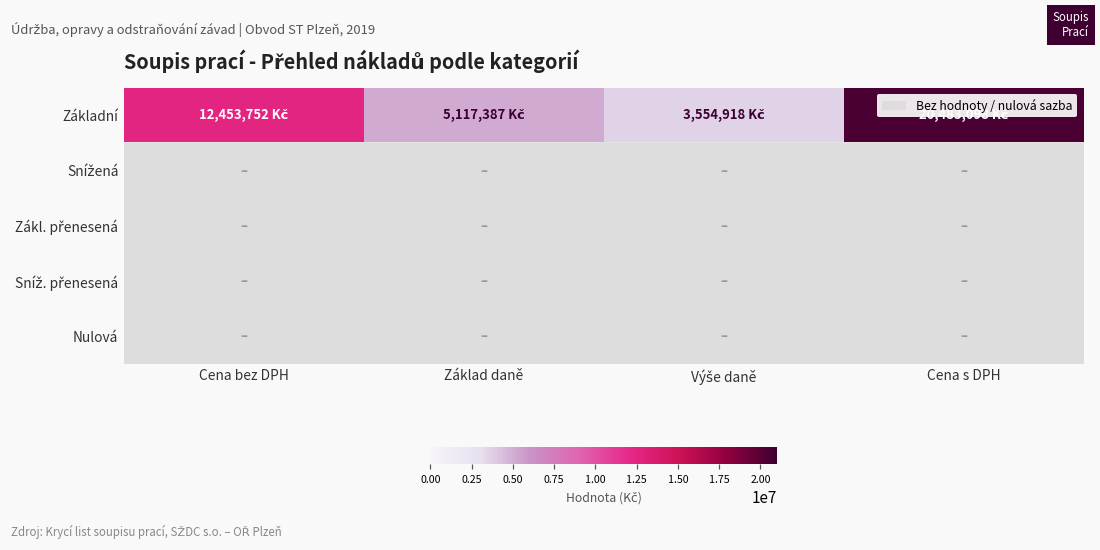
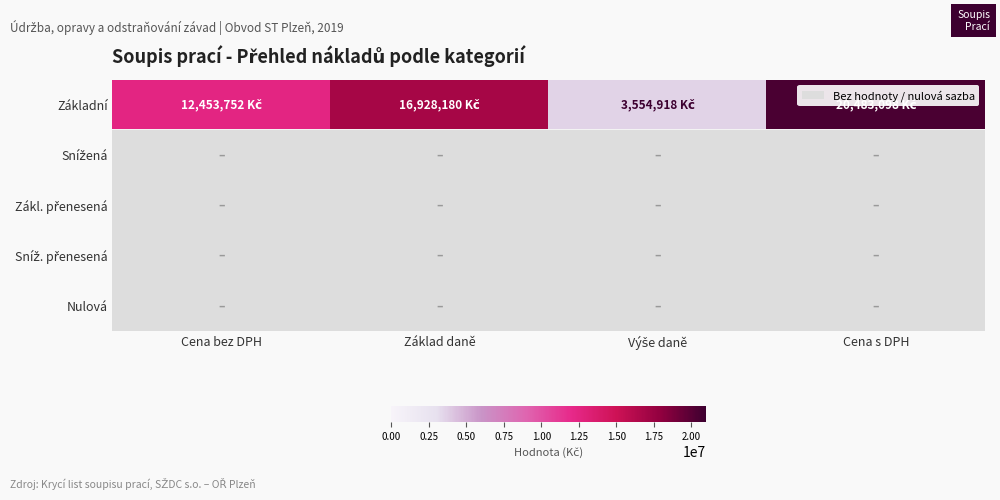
Základní, Základ daně: 5,117,387 -> 16,928,180
